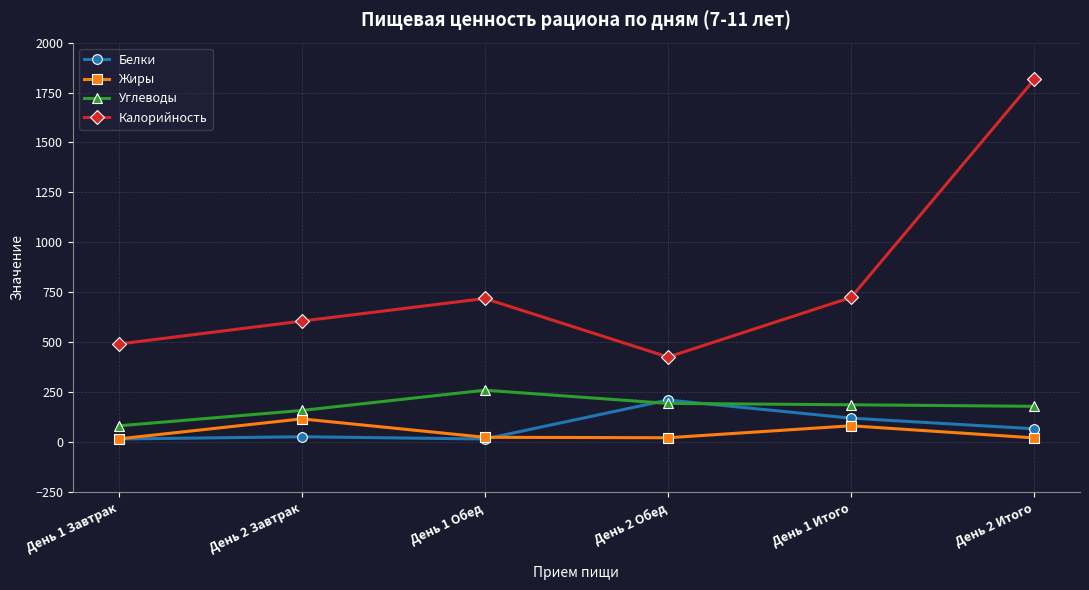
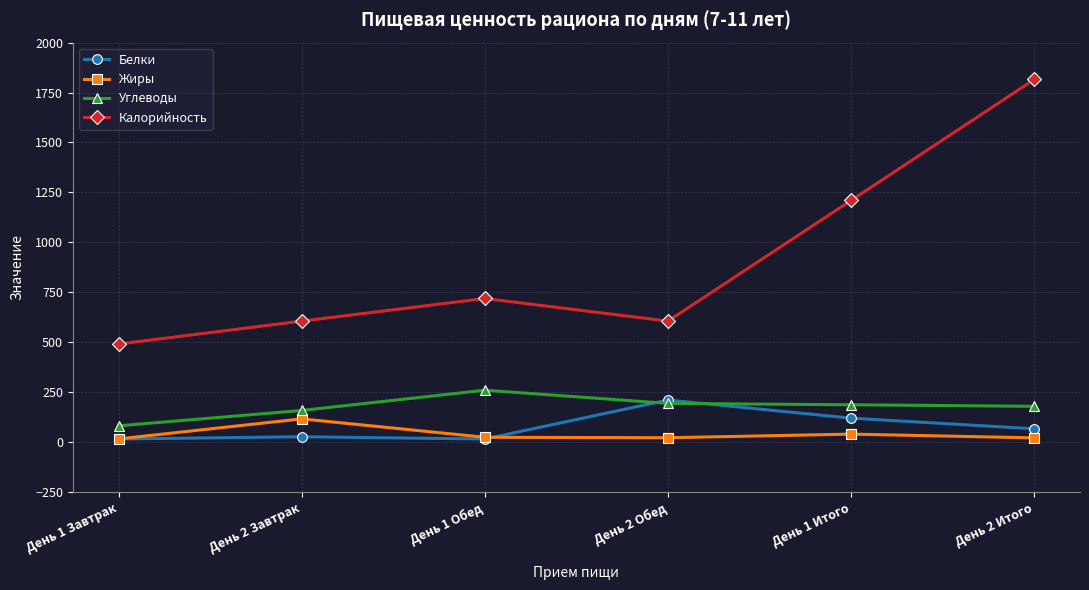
Калорийность, День 2 Обед: 430 -> 610
Жиры, День 1 Итого: 80 -> 40
Калорийность, День 1 Итого: 720 -> 1210
